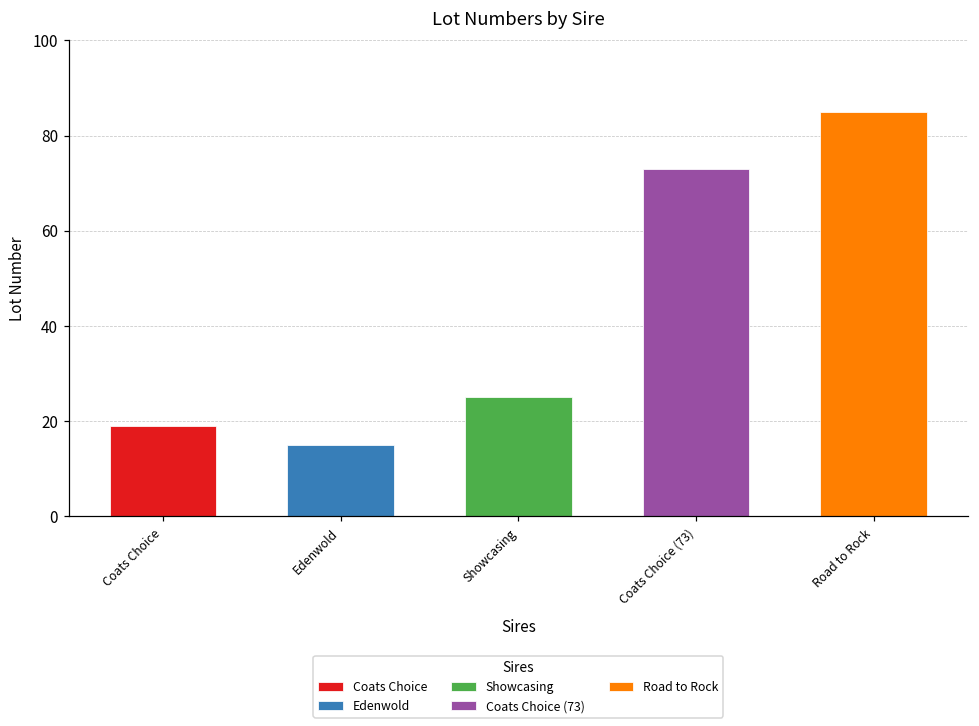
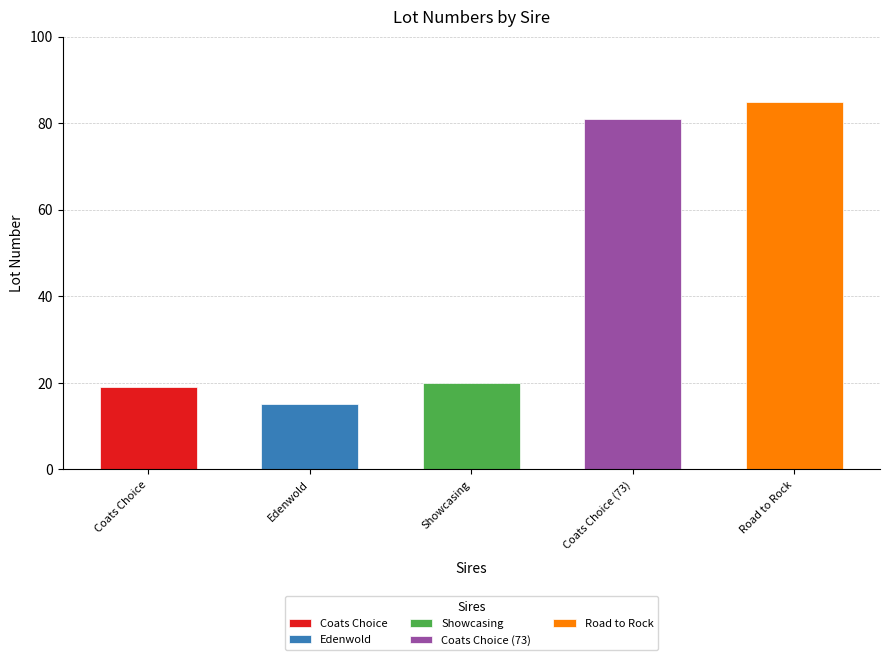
Showcasing: 25 -> 20
Coats Choice (73): 73 -> 81
